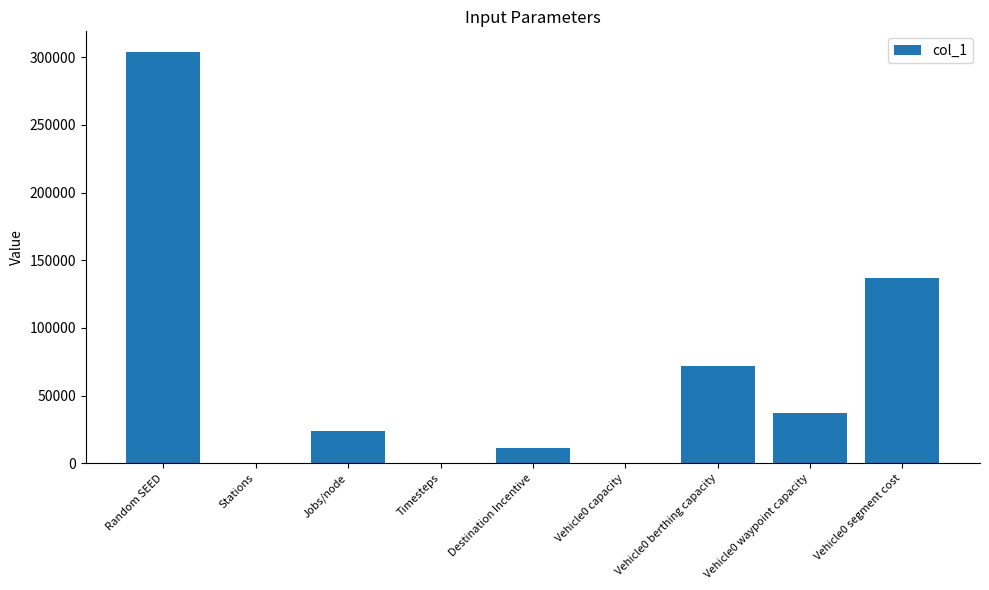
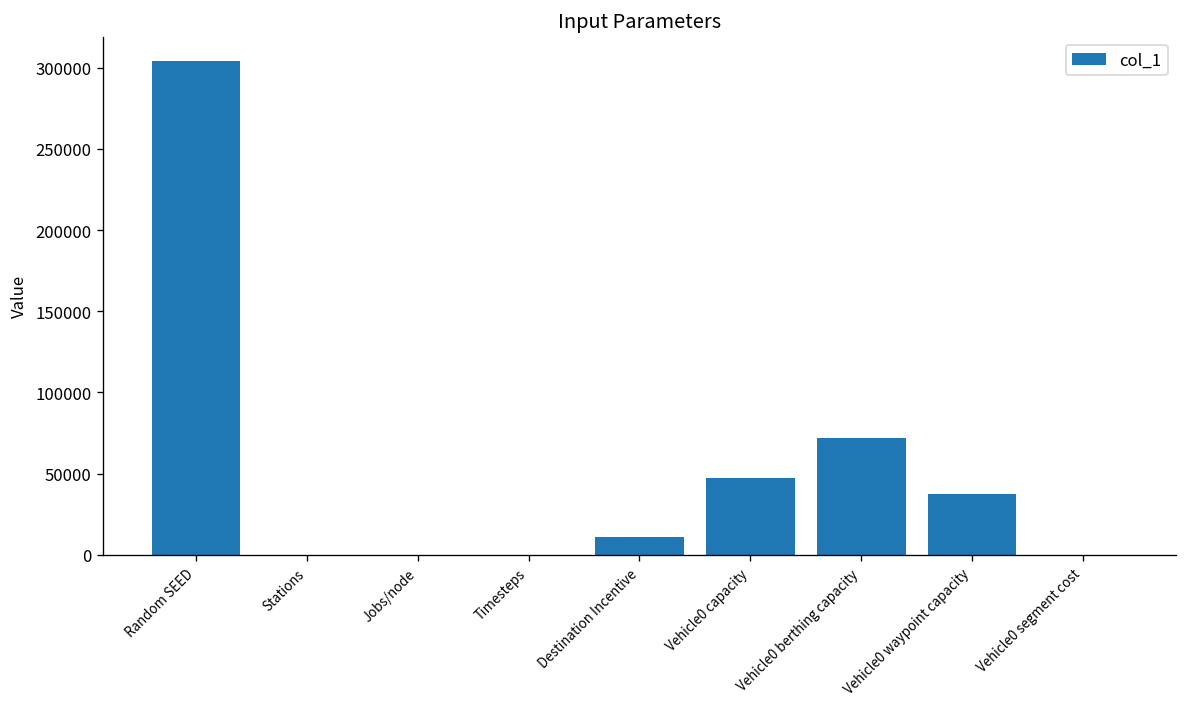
Jobs/node: 24000 -> 0
Vehicle0 capacity: 0 -> 47000
Vehicle0 segment cost: 137000 -> 0
